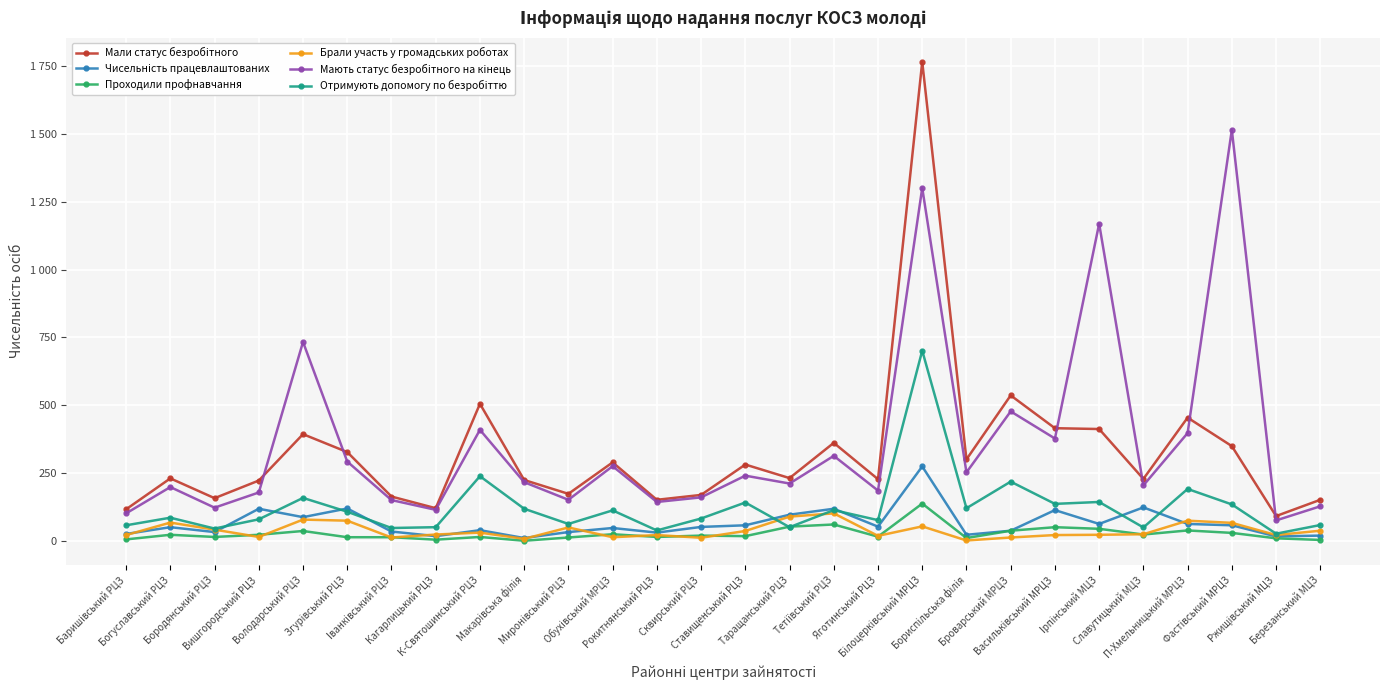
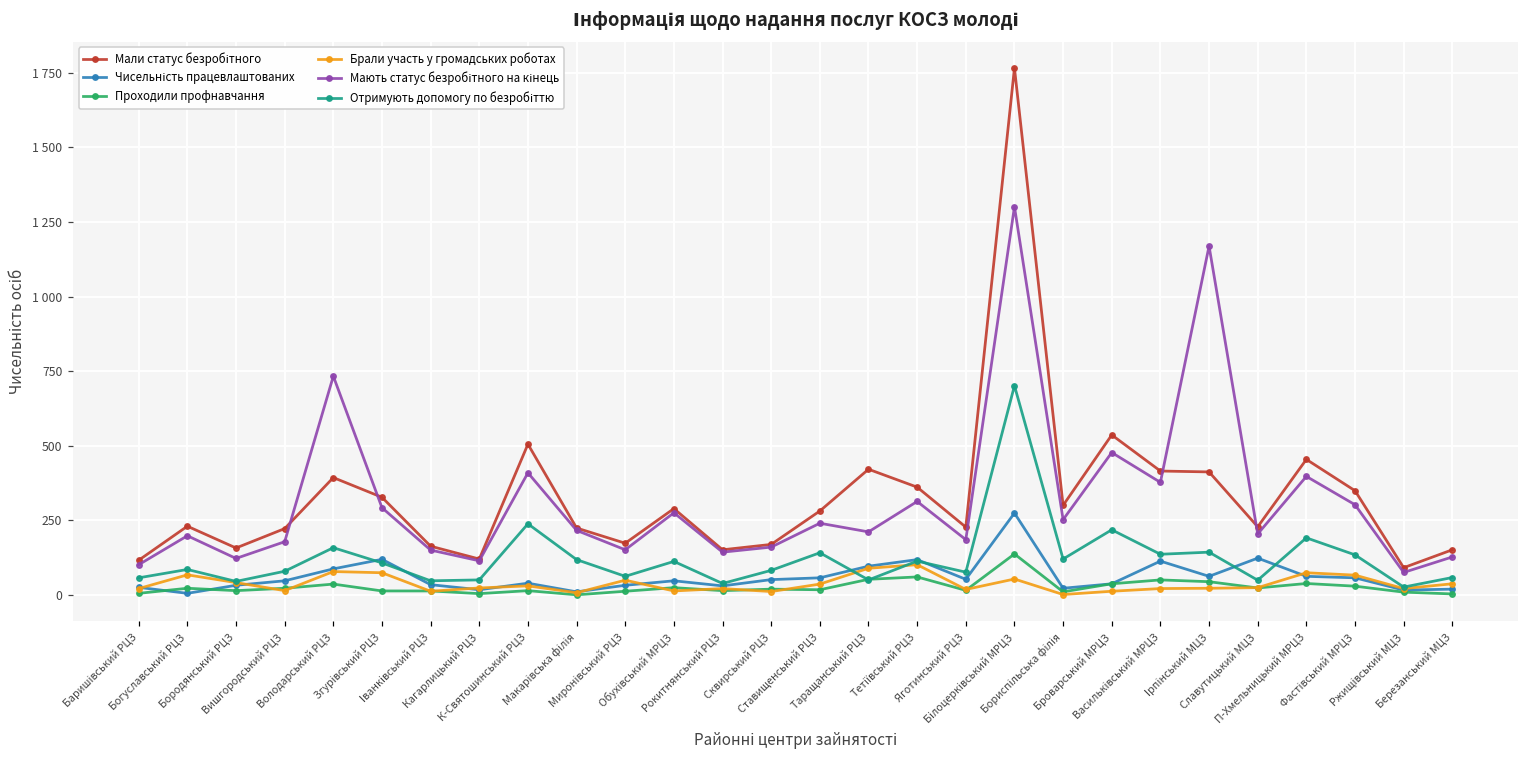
Чисельність працевлаштованих, Богуславський РЦЗ: 50 -> 10
Чисельність працевлаштованих, Вишгородський РЦЗ: 120 -> 50
Мали статус безробітного, Таращанський РЦЗ: 230 -> 420
Мають статус безробітного на кінець, Фастівський МРЦЗ: 1520 -> 300
